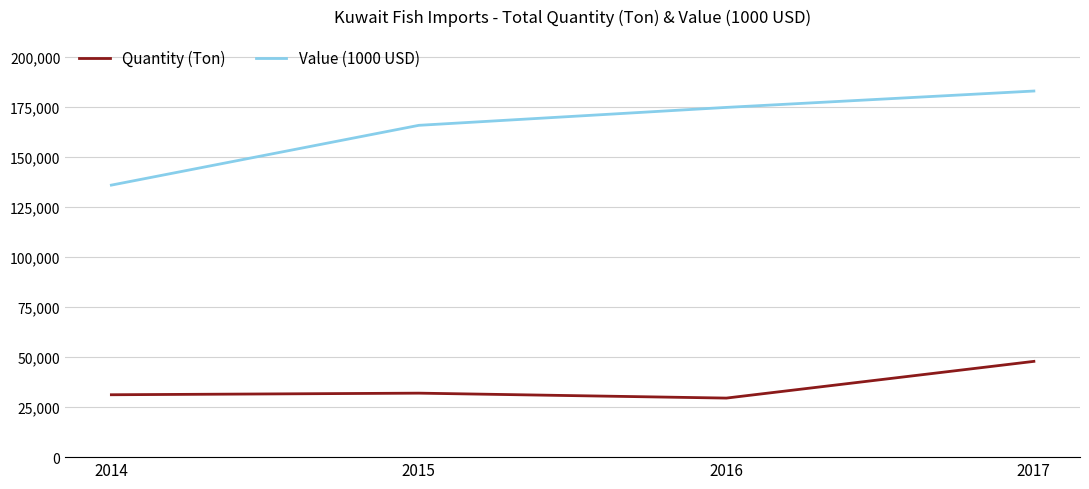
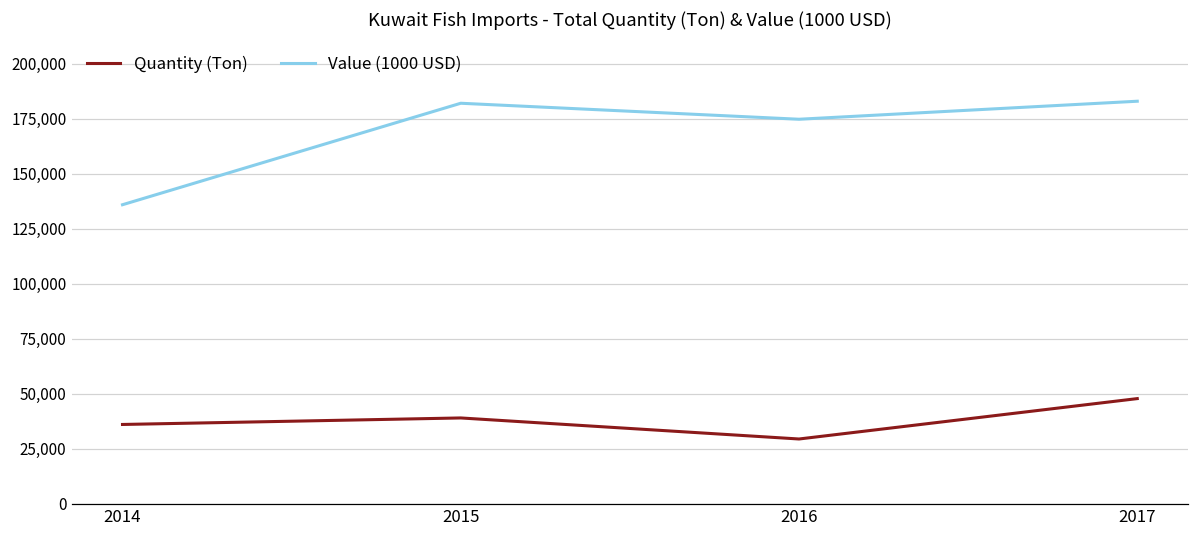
Quantity (Ton), 2014: 31,000 -> 36,000
Quantity (Ton), 2015: 32,000 -> 39,000
Value (1000 USD), 2015: 166,000 -> 182,000
